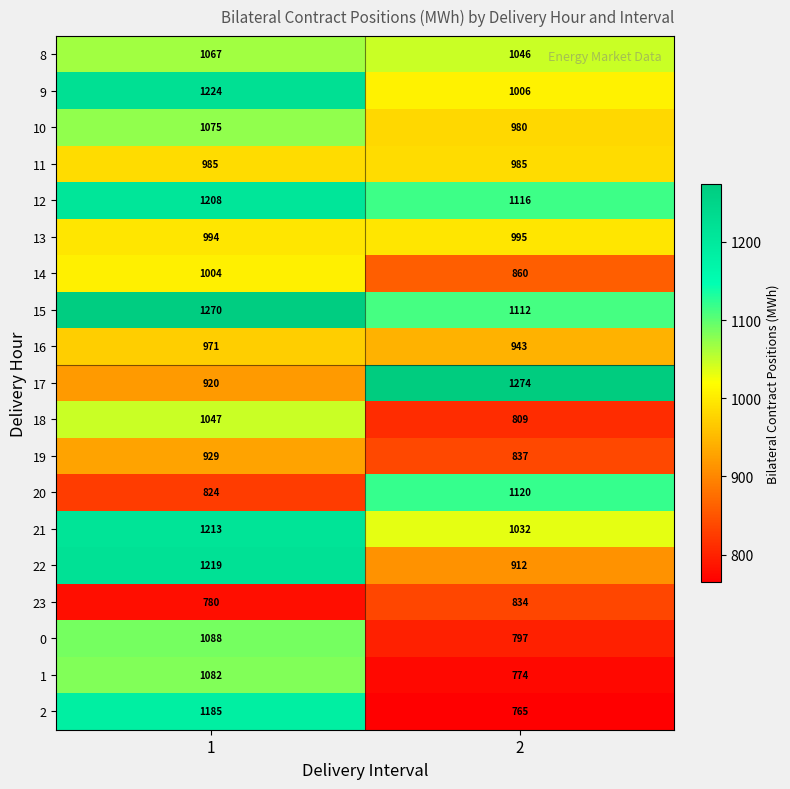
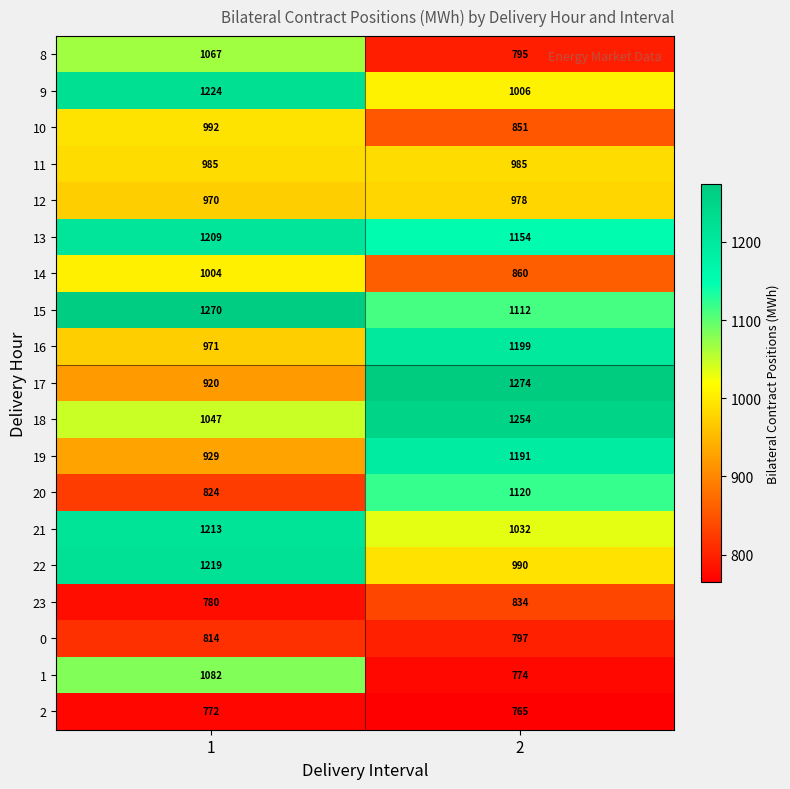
8, 2: 1046 -> 795
10, 1: 1075 -> 992
10, 2: 980 -> 851
12, 1: 1208 -> 970
12, 2: 1116 -> 978
13, 1: 994 -> 1209
13, 2: 995 -> 1154
16, 2: 943 -> 1199
18, 2: 809 -> 1254
19, 2: 837 -> 1191
22, 2: 912 -> 990
0, 1: 1088 -> 814
2, 1: 1185 -> 772
